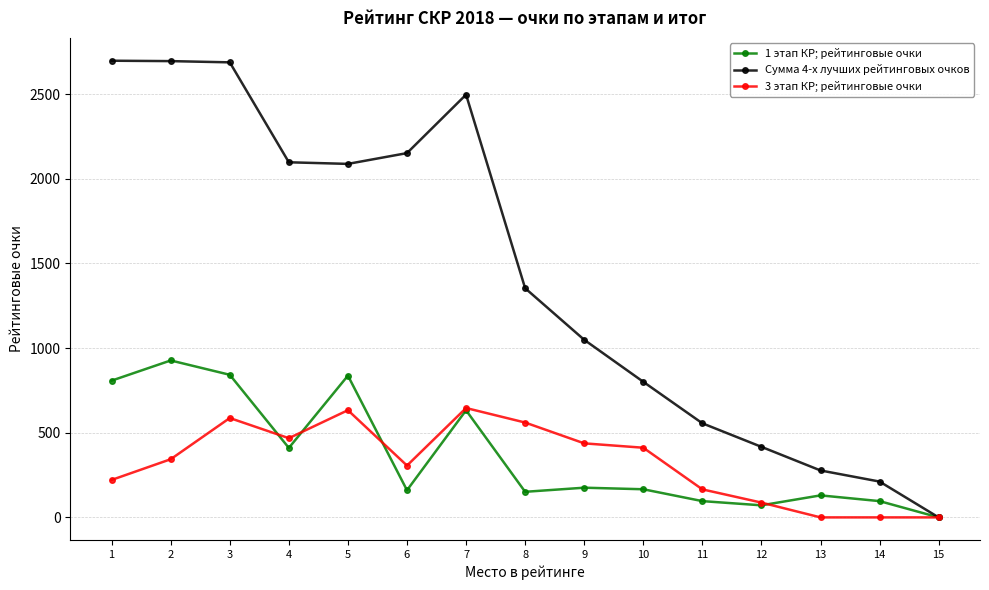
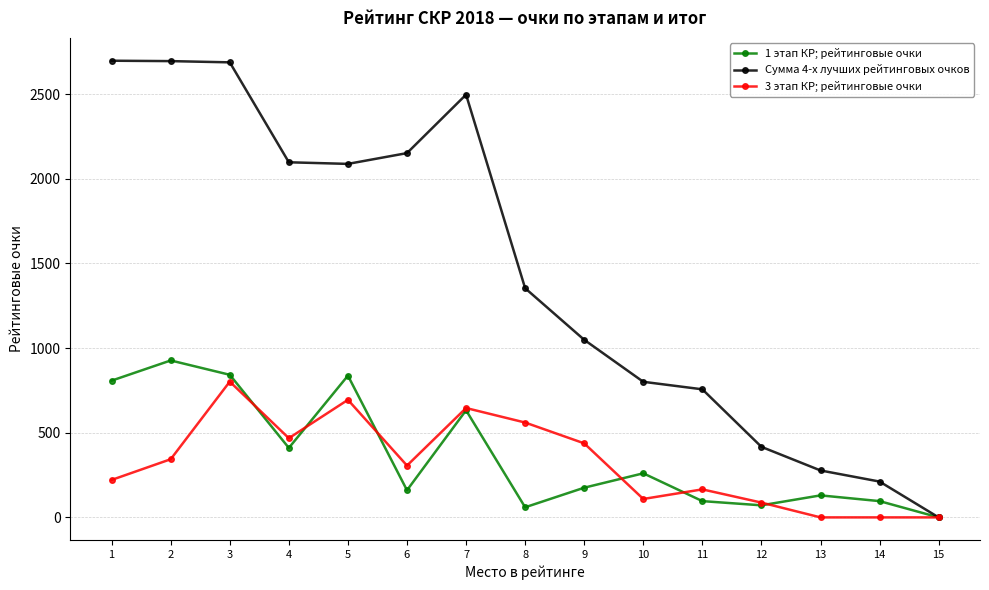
3 этап КР; рейтинговые очки, 3: 590 -> 800
3 этап КР; рейтинговые очки, 5: 630 -> 690
1 этап КР; рейтинговые очки, 8: 150 -> 60
1 этап КР; рейтинговые очки, 10: 170 -> 260
3 этап КР; рейтинговые очки, 10: 410 -> 110
Сумма 4-х лучших рейтинговых очков, 11: 560 -> 760
